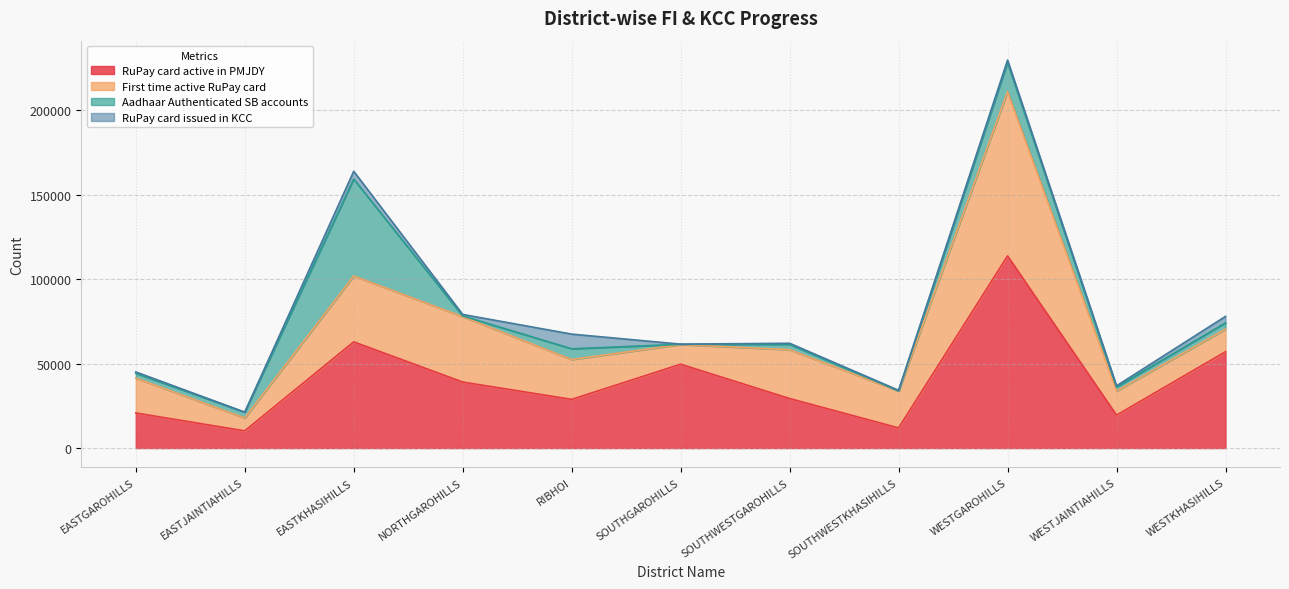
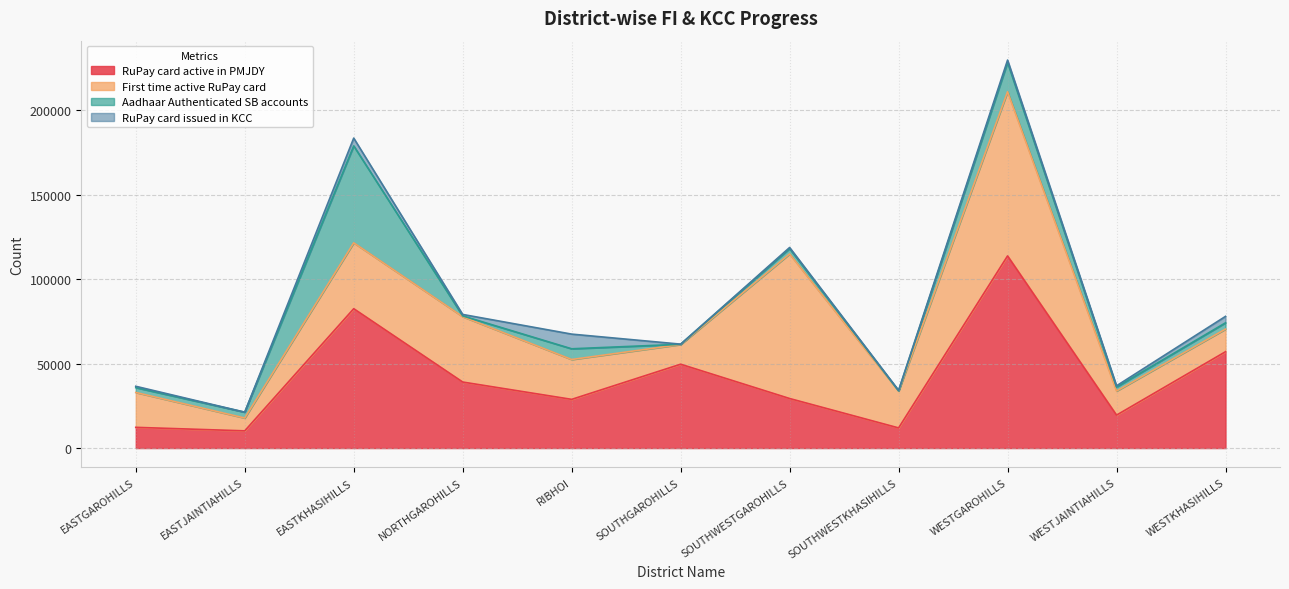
RuPay card active in PMJDY, EASTGAROHILLS: 21000 -> 12000
RuPay card active in PMJDY, EASTKHASIHILLS: 63000 -> 82000
First time active RuPay card, SOUTHWESTGAROHILLS: 29000 -> 86000
